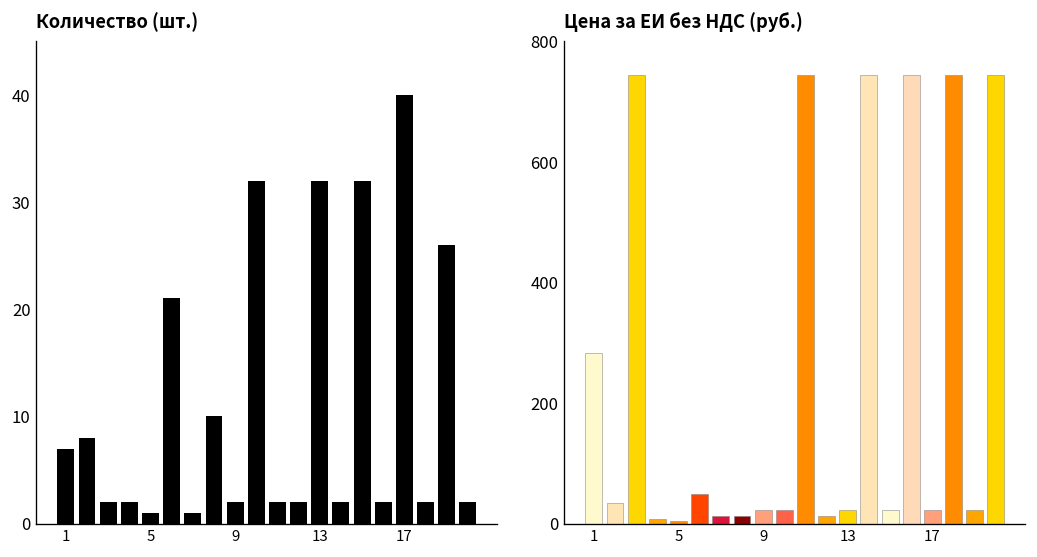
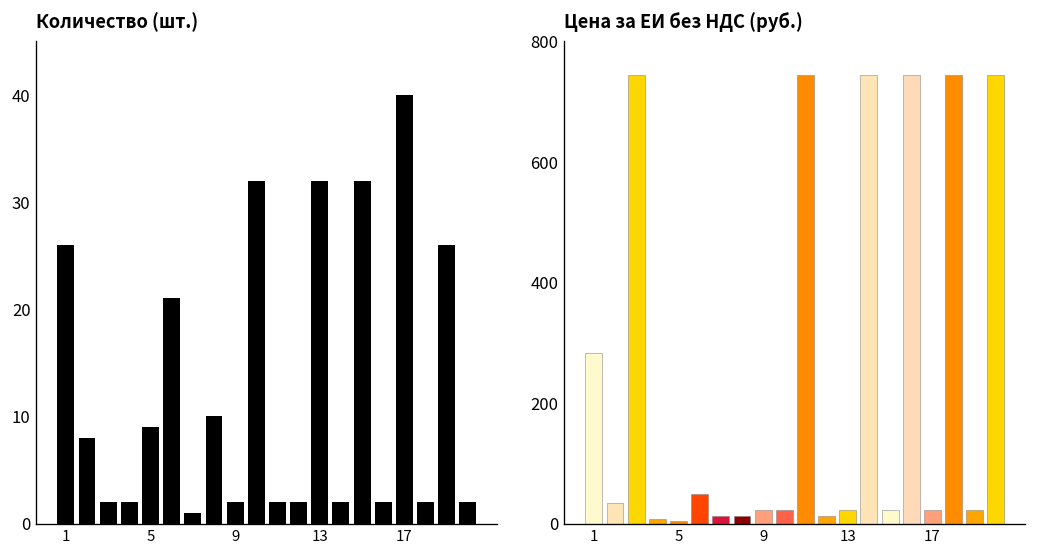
Количество (шт.), 1: 7 -> 26
Количество (шт.), 5: 1 -> 9
